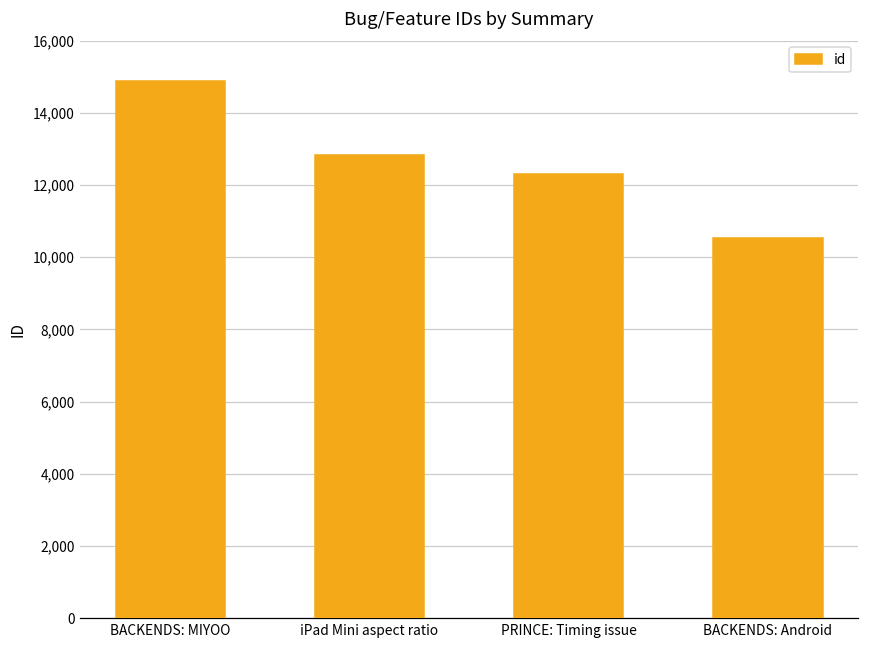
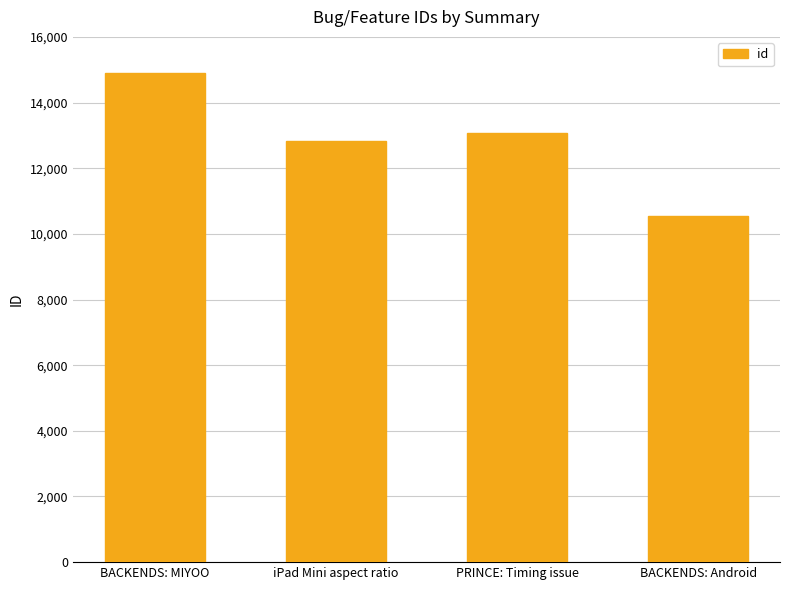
PRINCE: Timing issue: 12,300 -> 13,100
